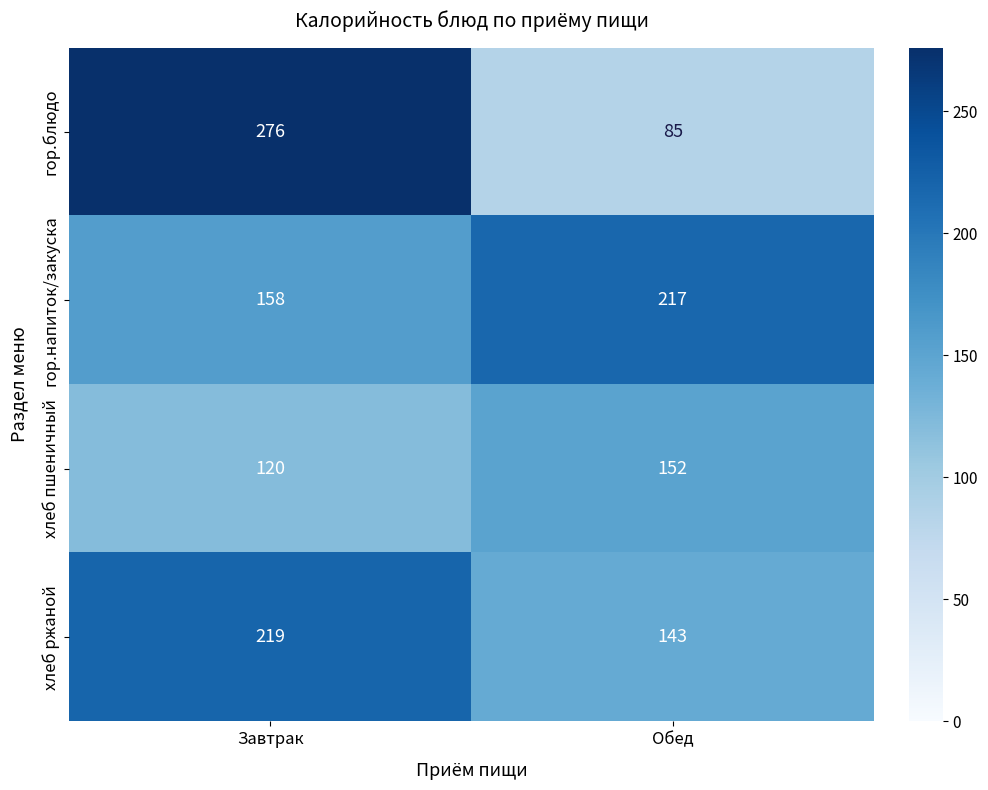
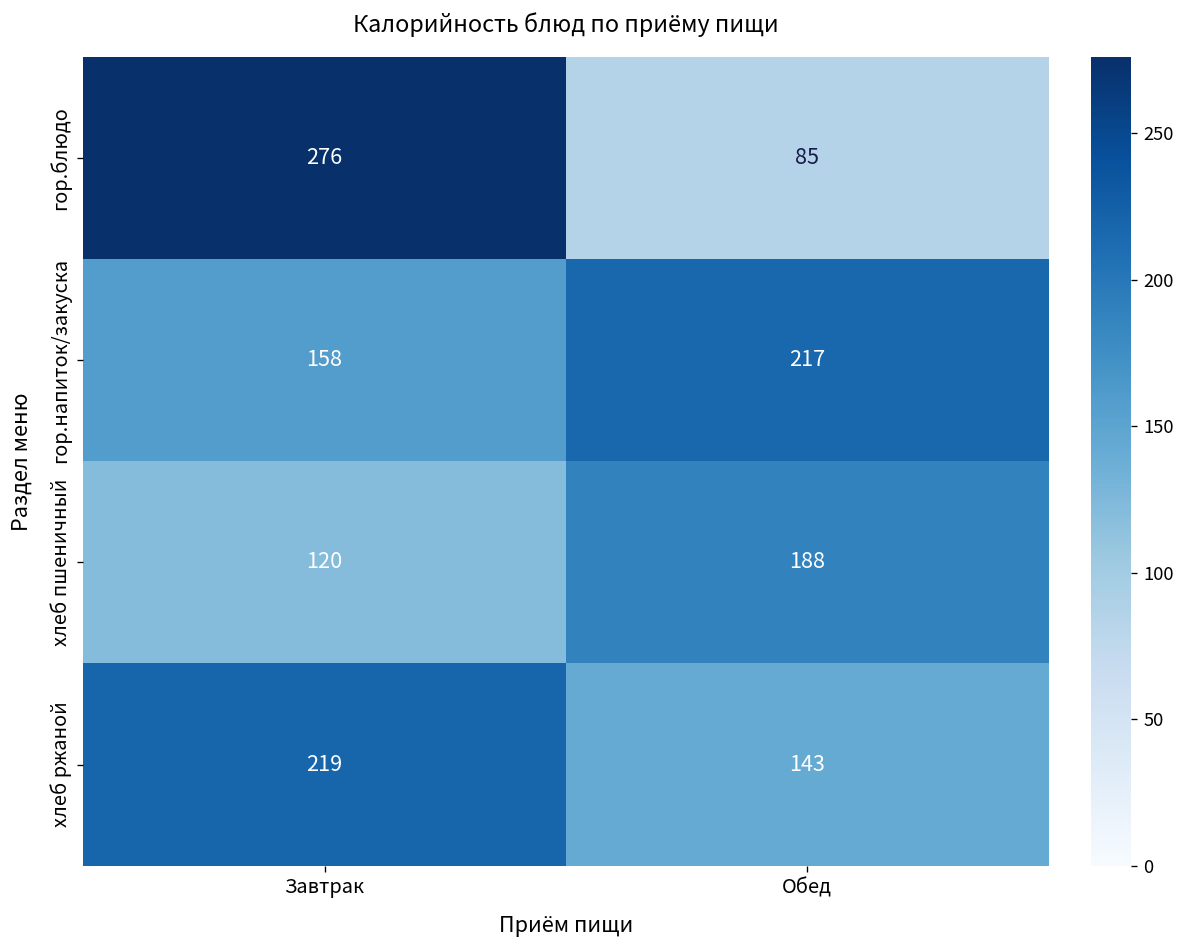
хлеб пшеничный, Обед: 152 -> 188
